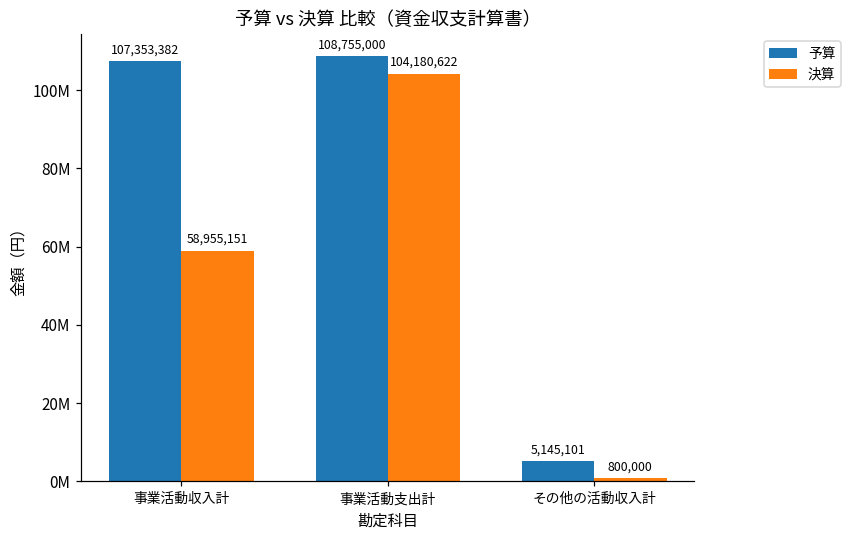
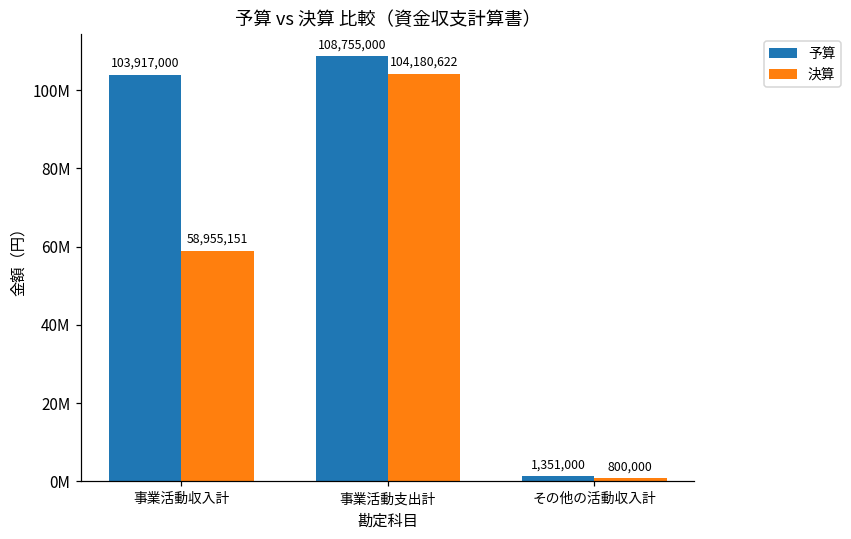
予算, 事業活動収入計: 107,353,382 -> 103,917,000
予算, その他の活動収入計: 5,145,101 -> 1,351,000
